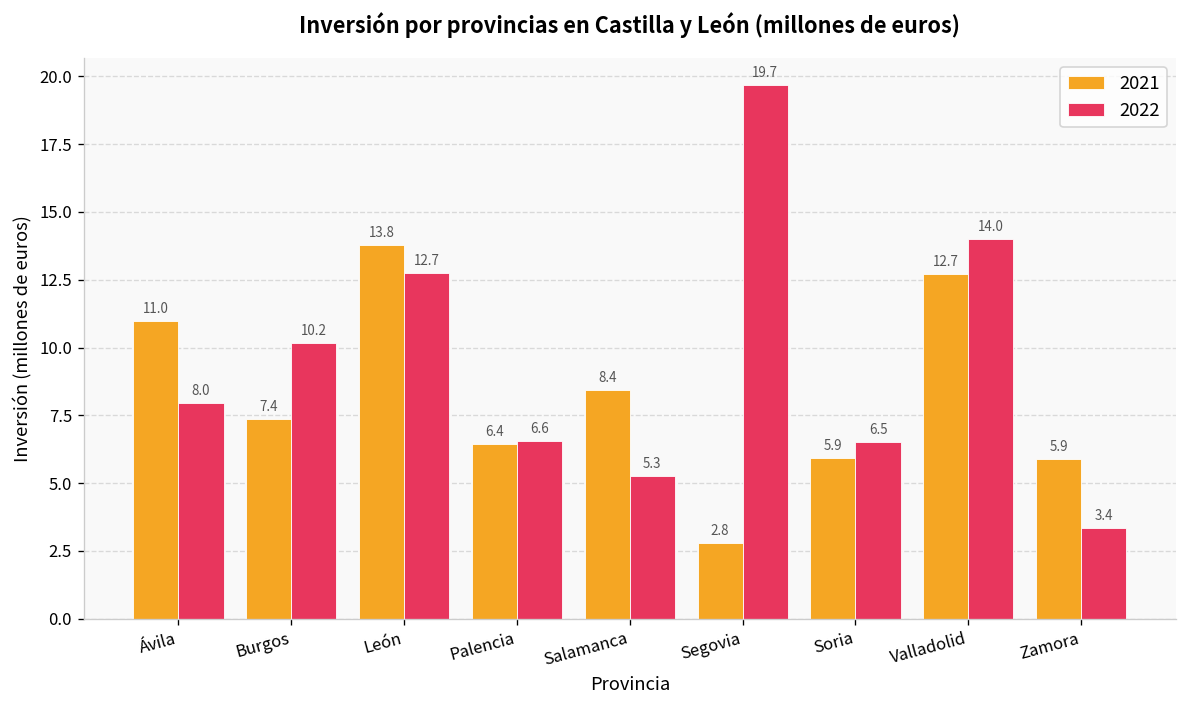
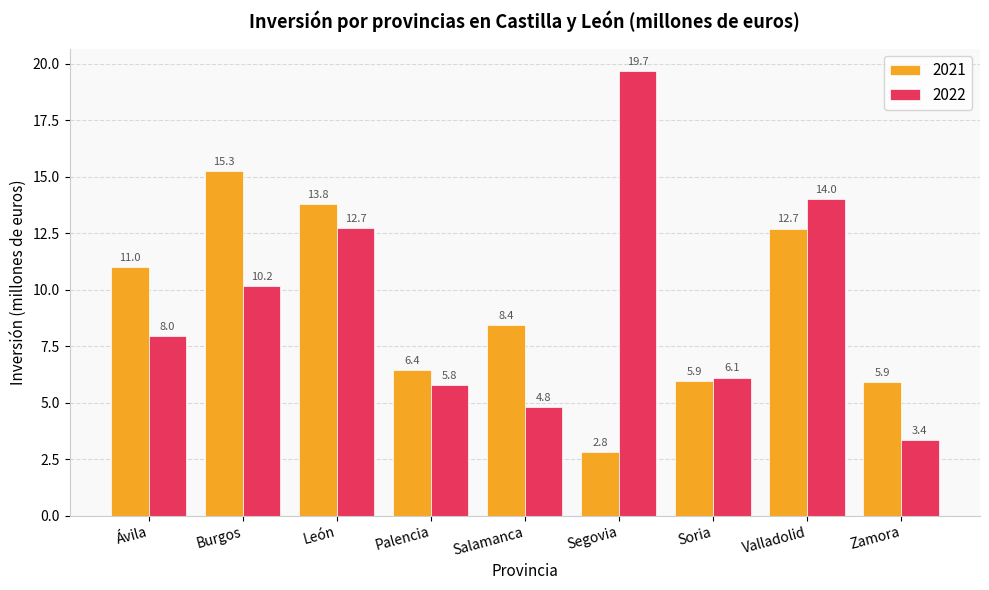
2021, Burgos: 7.4 -> 15.3
2022, Palencia: 6.6 -> 5.8
2022, Salamanca: 5.3 -> 4.8
2022, Soria: 6.5 -> 6.1
